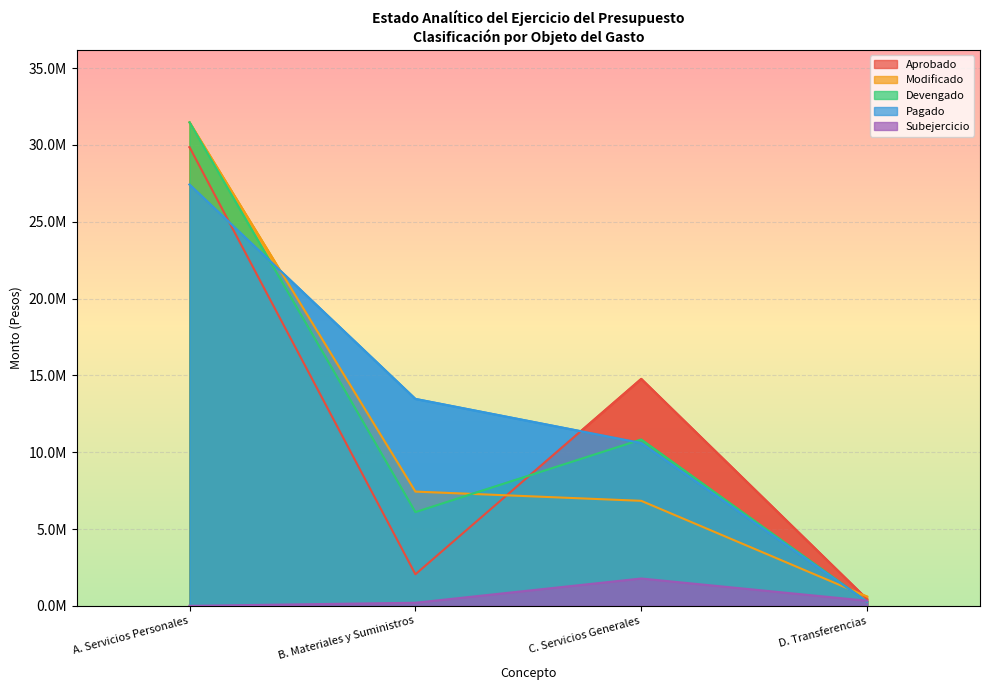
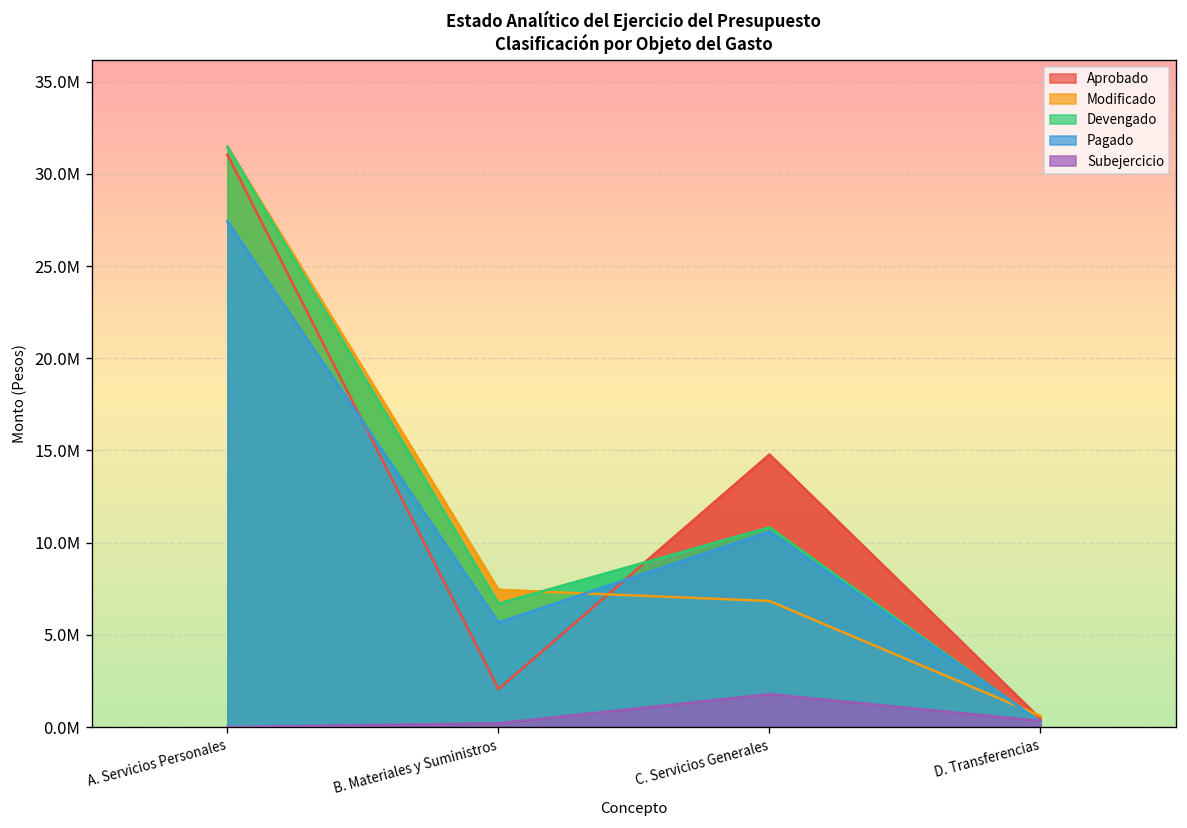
Aprobado, A. Servicios Personales: 29800000 -> 31000000
Devengado, B. Materiales y Suministros: 6100000 -> 6700000
Pagado, B. Materiales y Suministros: 13500000 -> 5700000
